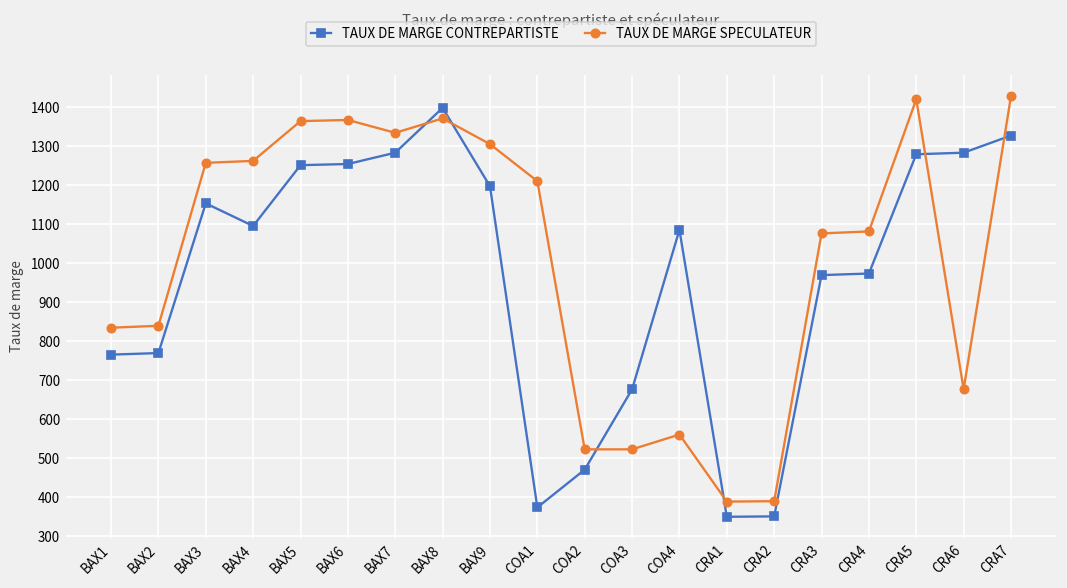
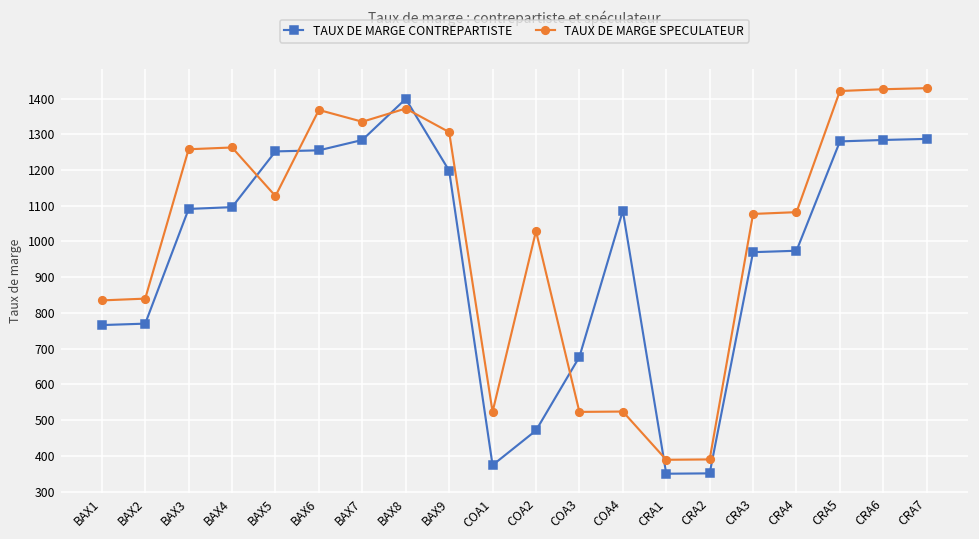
TAUX DE MARGE CONTREPARTISTE, BAX3: 1150 -> 1090
TAUX DE MARGE SPECULATEUR, BAX5: 1370 -> 1130
TAUX DE MARGE SPECULATEUR, COA1: 1210 -> 520
TAUX DE MARGE SPECULATEUR, COA2: 520 -> 1030
TAUX DE MARGE SPECULATEUR, COA4: 560 -> 520
TAUX DE MARGE SPECULATEUR, CRA6: 680 -> 1430
TAUX DE MARGE CONTREPARTISTE, CRA7: 1330 -> 1290
